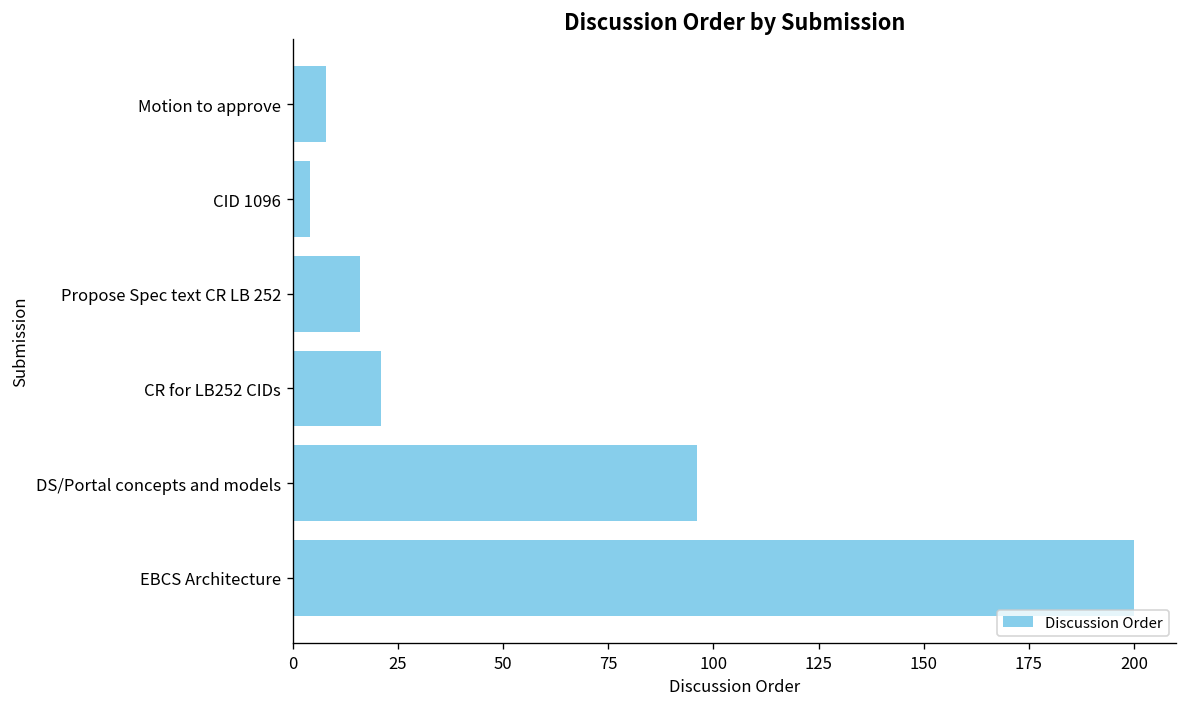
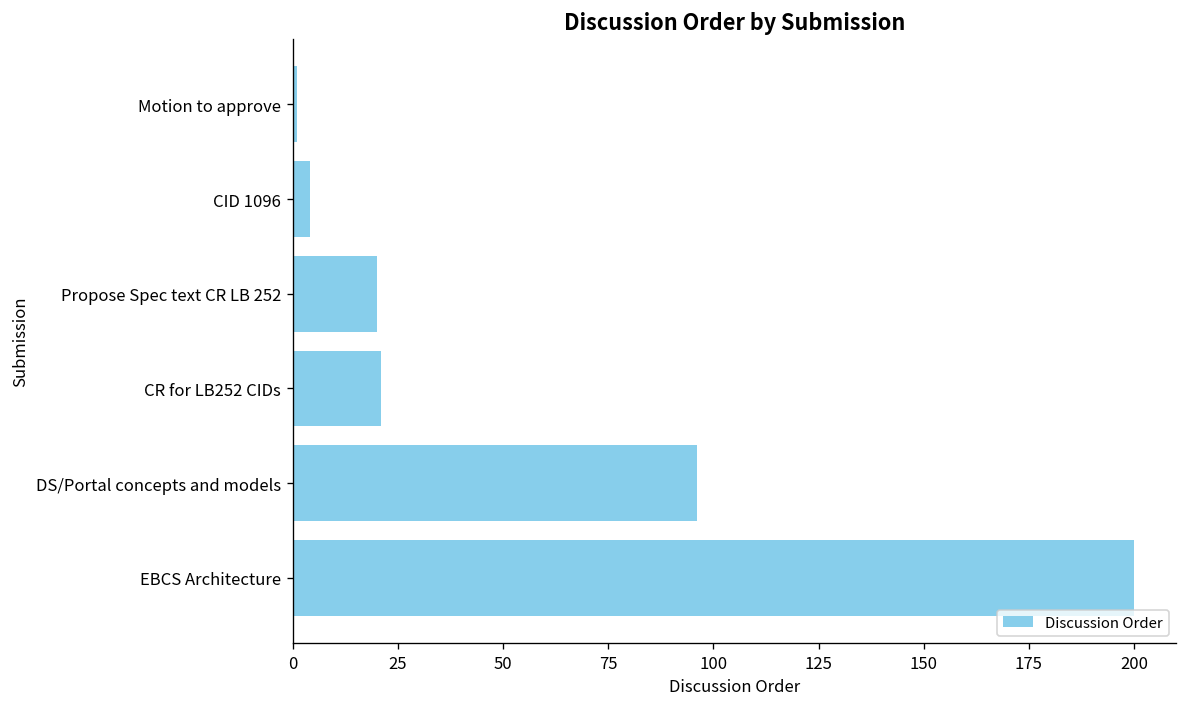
Motion to approve: 8 -> 1
Propose Spec text CR LB 252: 16 -> 20
